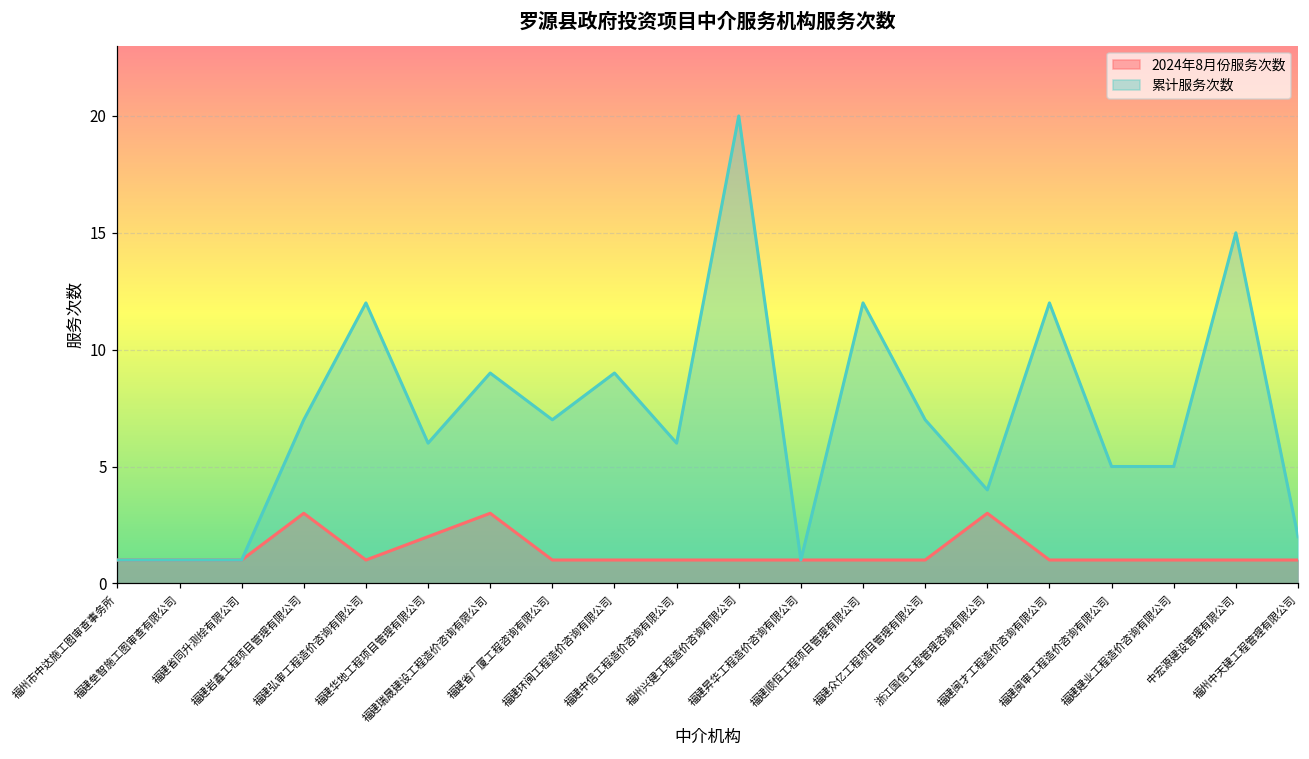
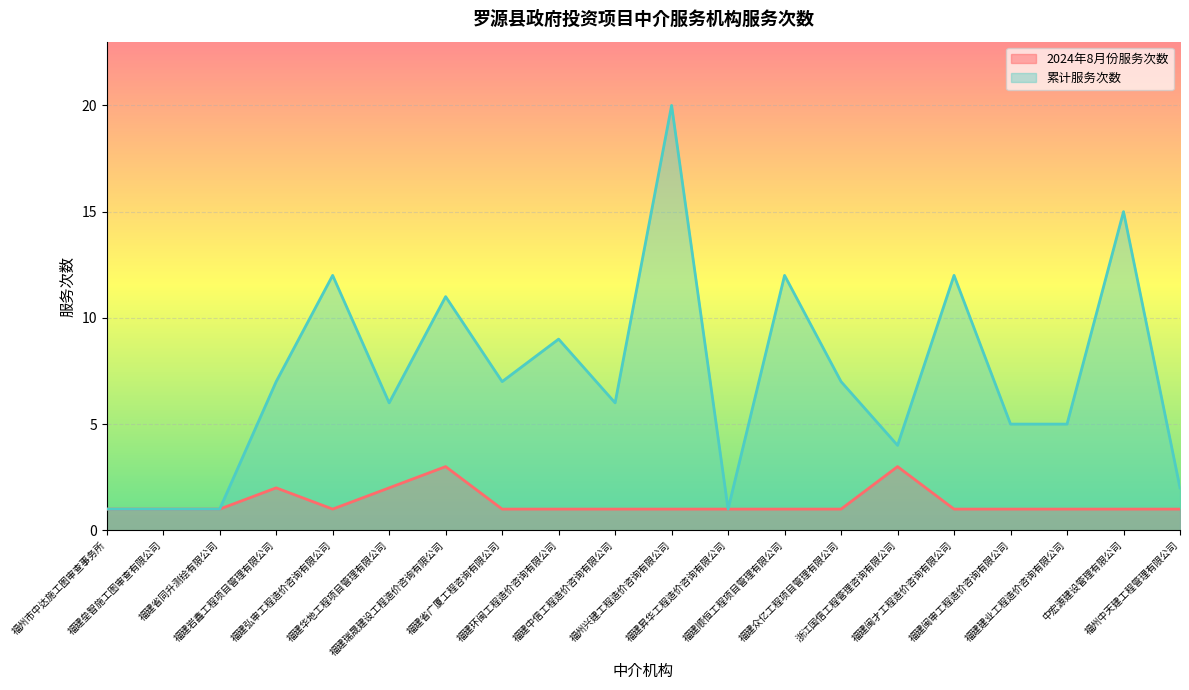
2024年8月份服务次数, 福建岩鑫工程项目管理有限公司: 3 -> 2
累计服务次数, 福建瑞晟建设工程造价咨询有限公司: 9 -> 11
